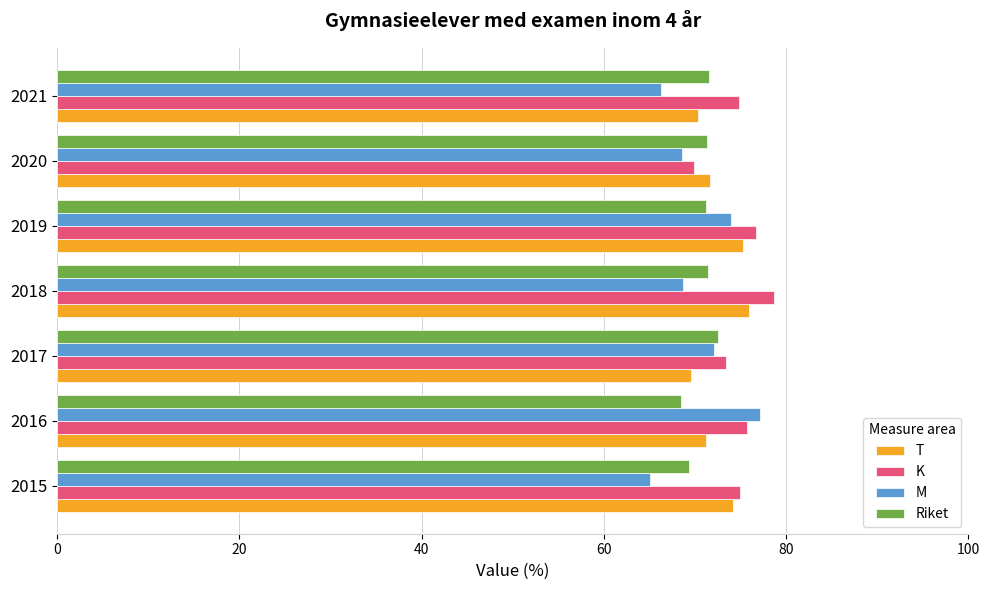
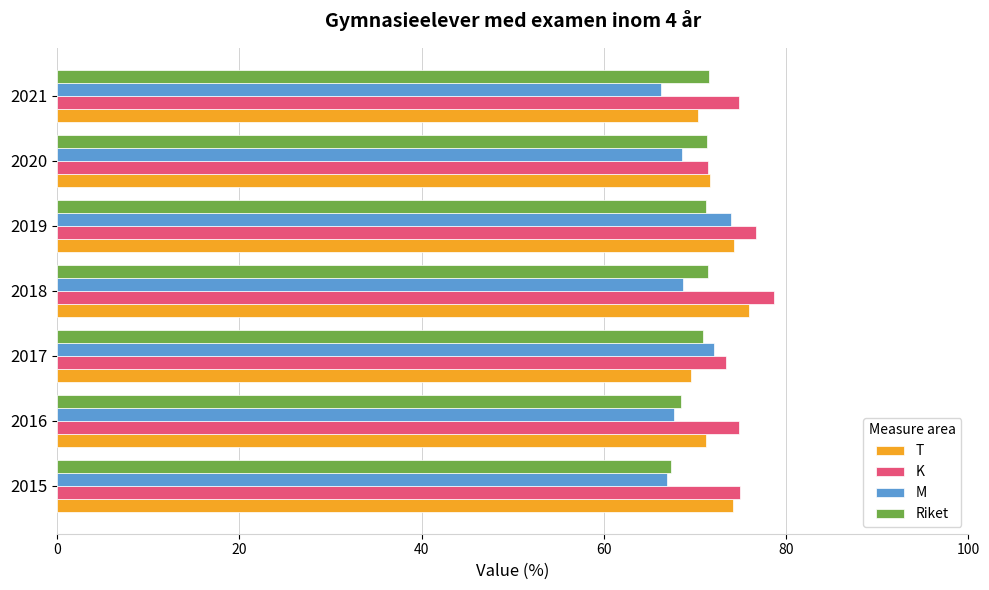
K, 2020: 70 -> 71
T, 2019: 75 -> 74
Riket, 2017: 72 -> 71
M, 2016: 77 -> 68
K, 2016: 76 -> 75
Riket, 2015: 69 -> 67
M, 2015: 65 -> 67
